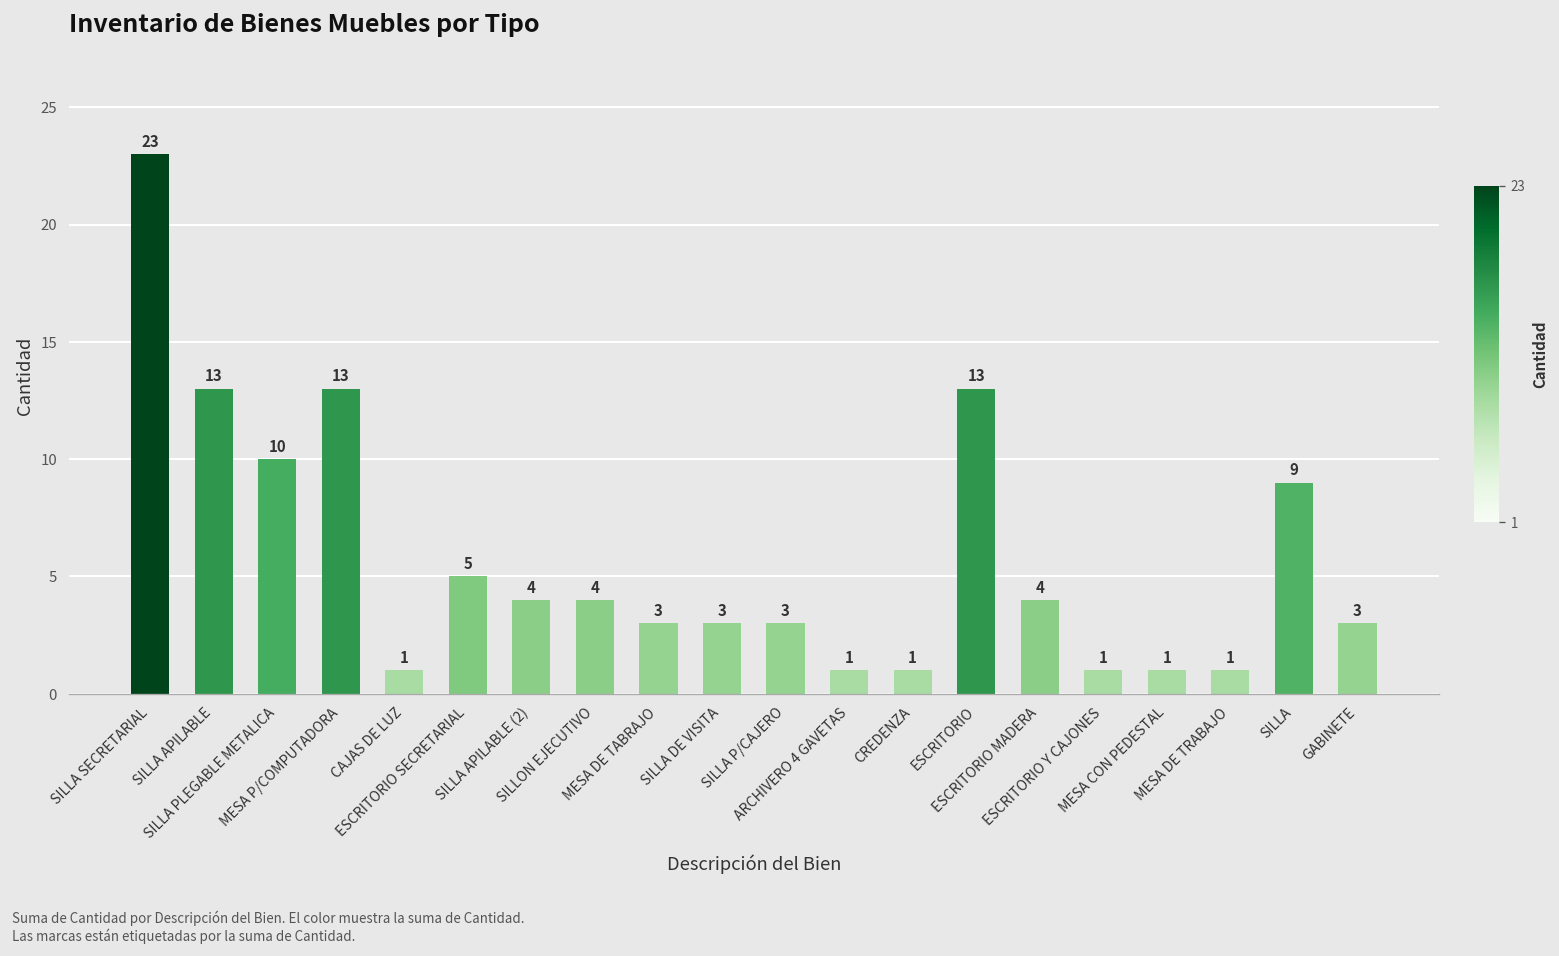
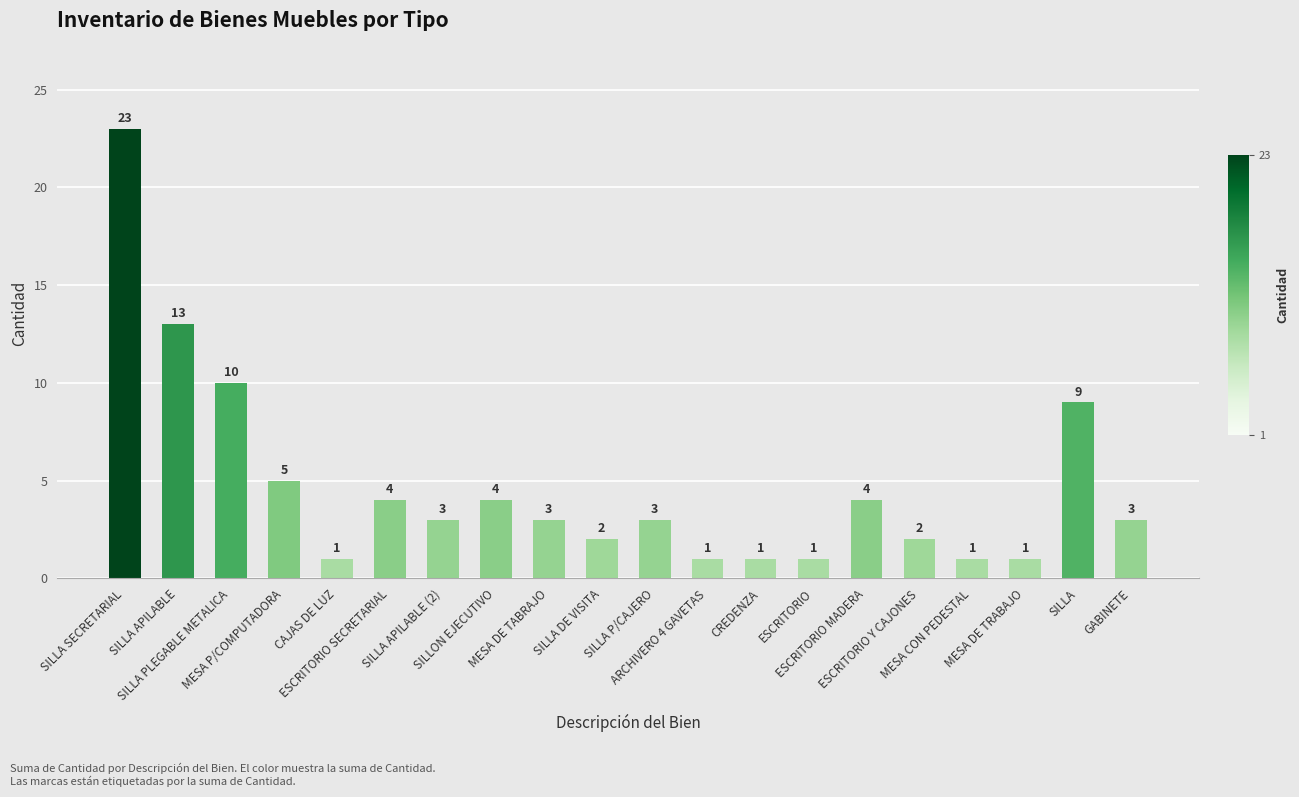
MESA P/COMPUTADORA: 13 -> 5
ESCRITORIO SECRETARIAL: 5 -> 4
SILLA APILABLE (2): 4 -> 3
SILLA DE VISITA: 3 -> 2
ESCRITORIO: 13 -> 1
ESCRITORIO Y CAJONES: 1 -> 2
